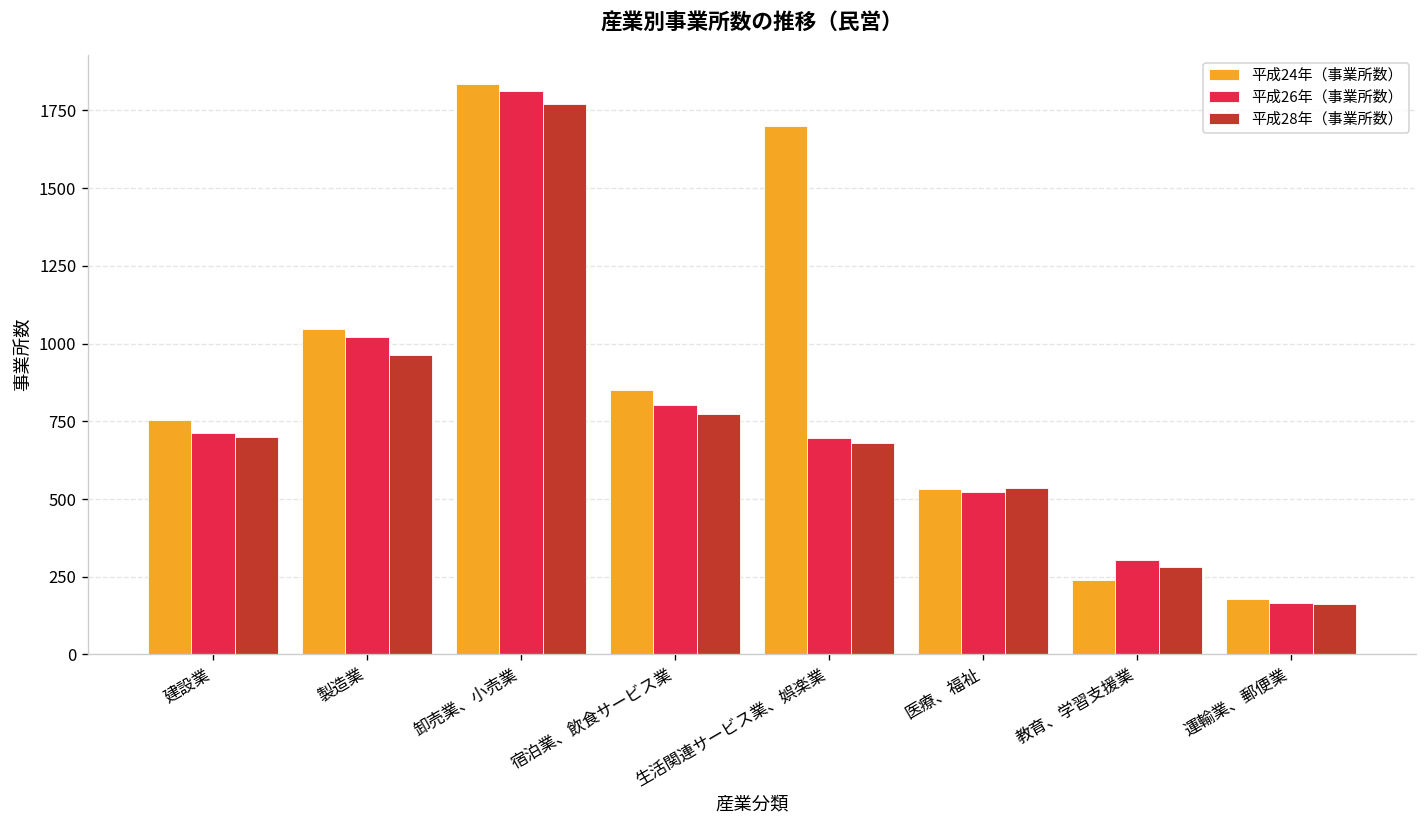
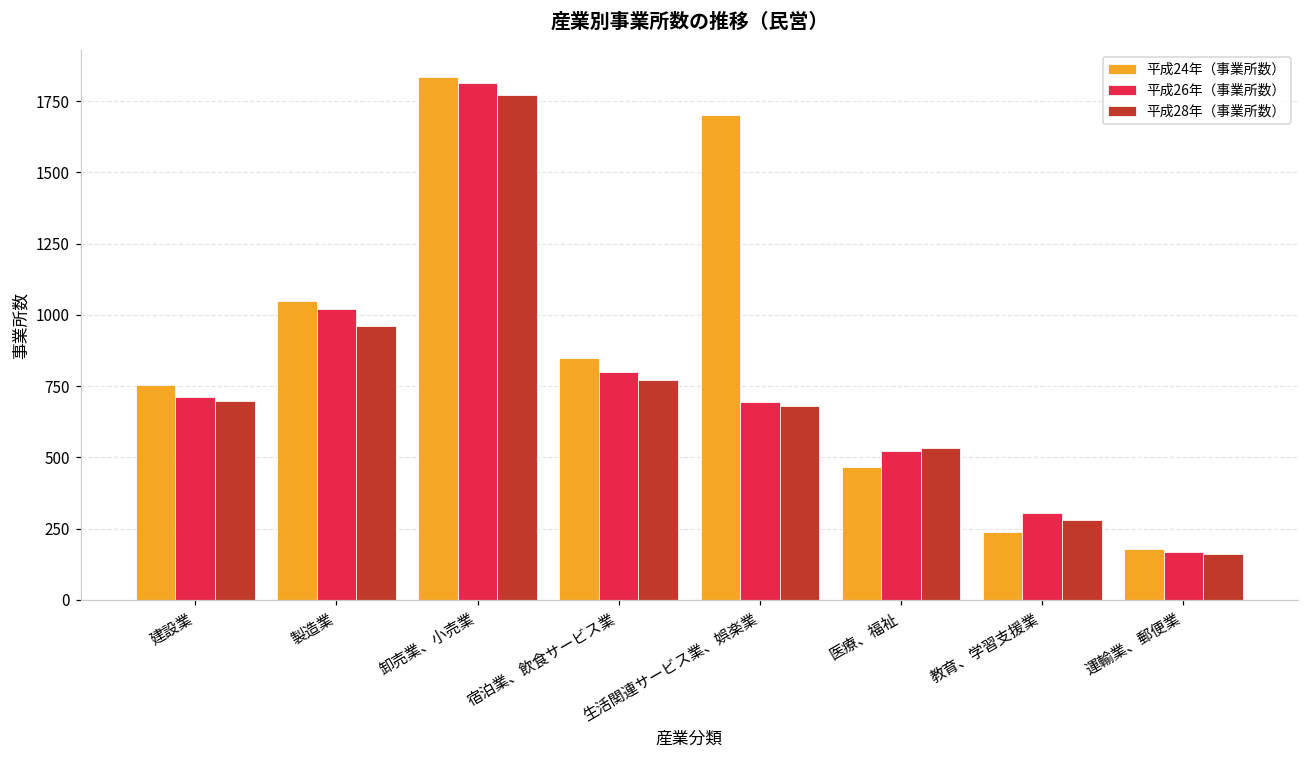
平成24年（事業所数）, 医療、福祉: 530 -> 470
